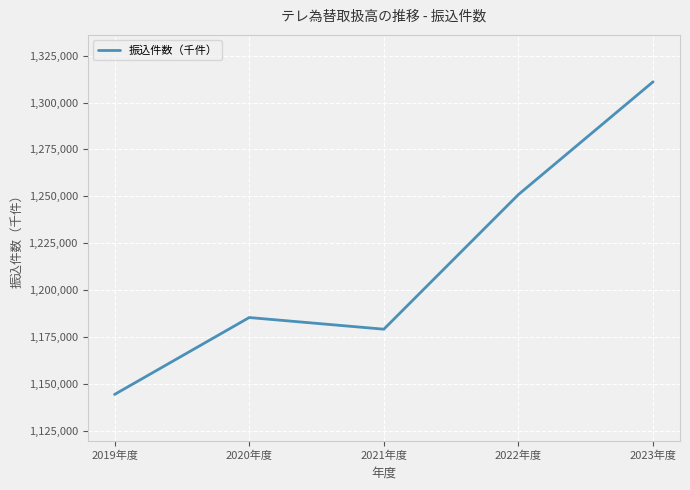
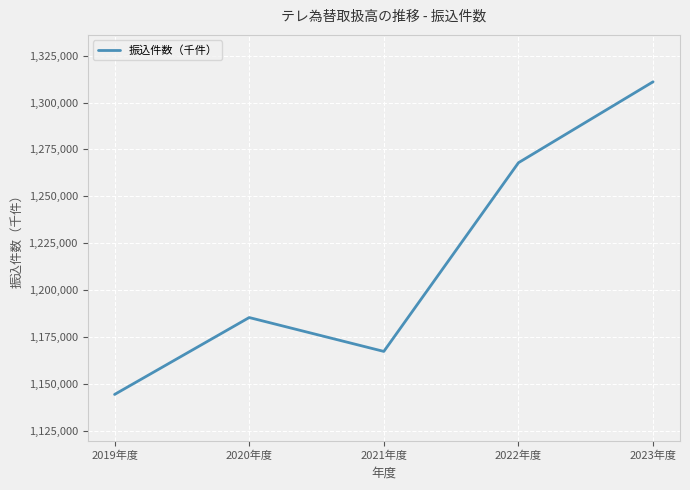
2021年度: 1,179,000 -> 1,167,000
2022年度: 1,251,000 -> 1,268,000
